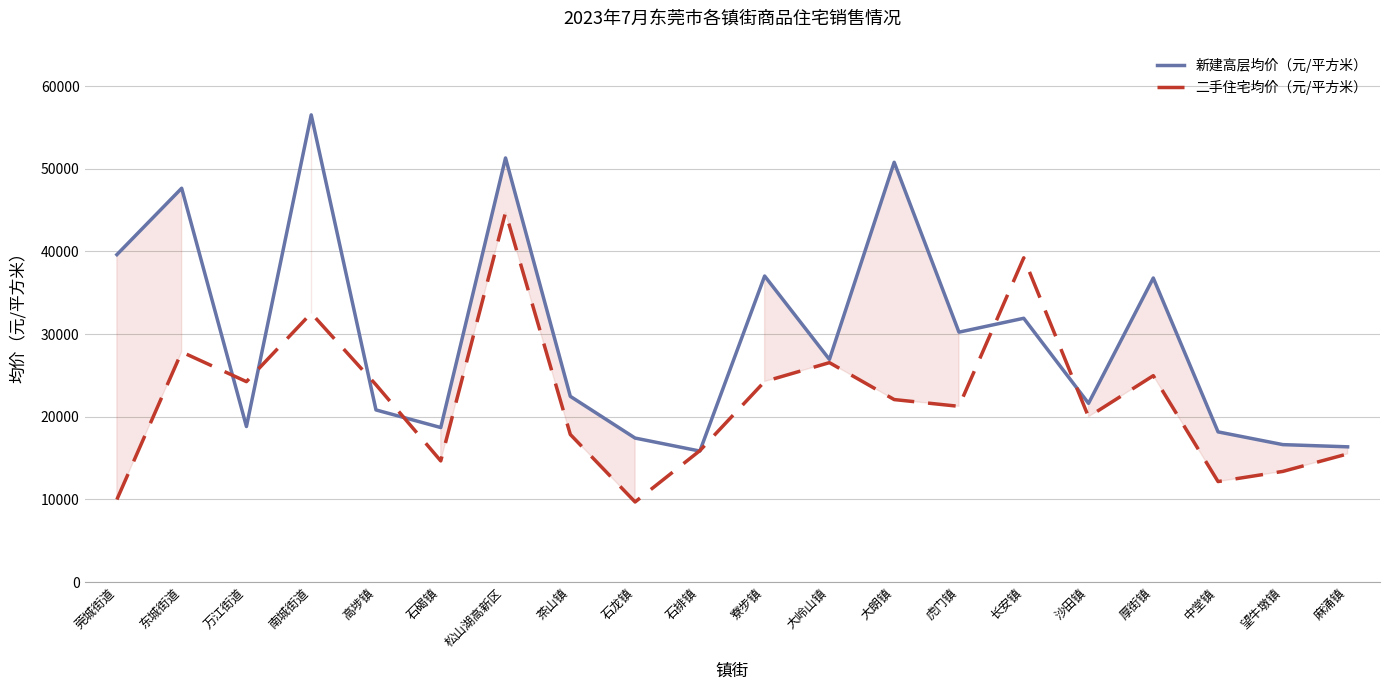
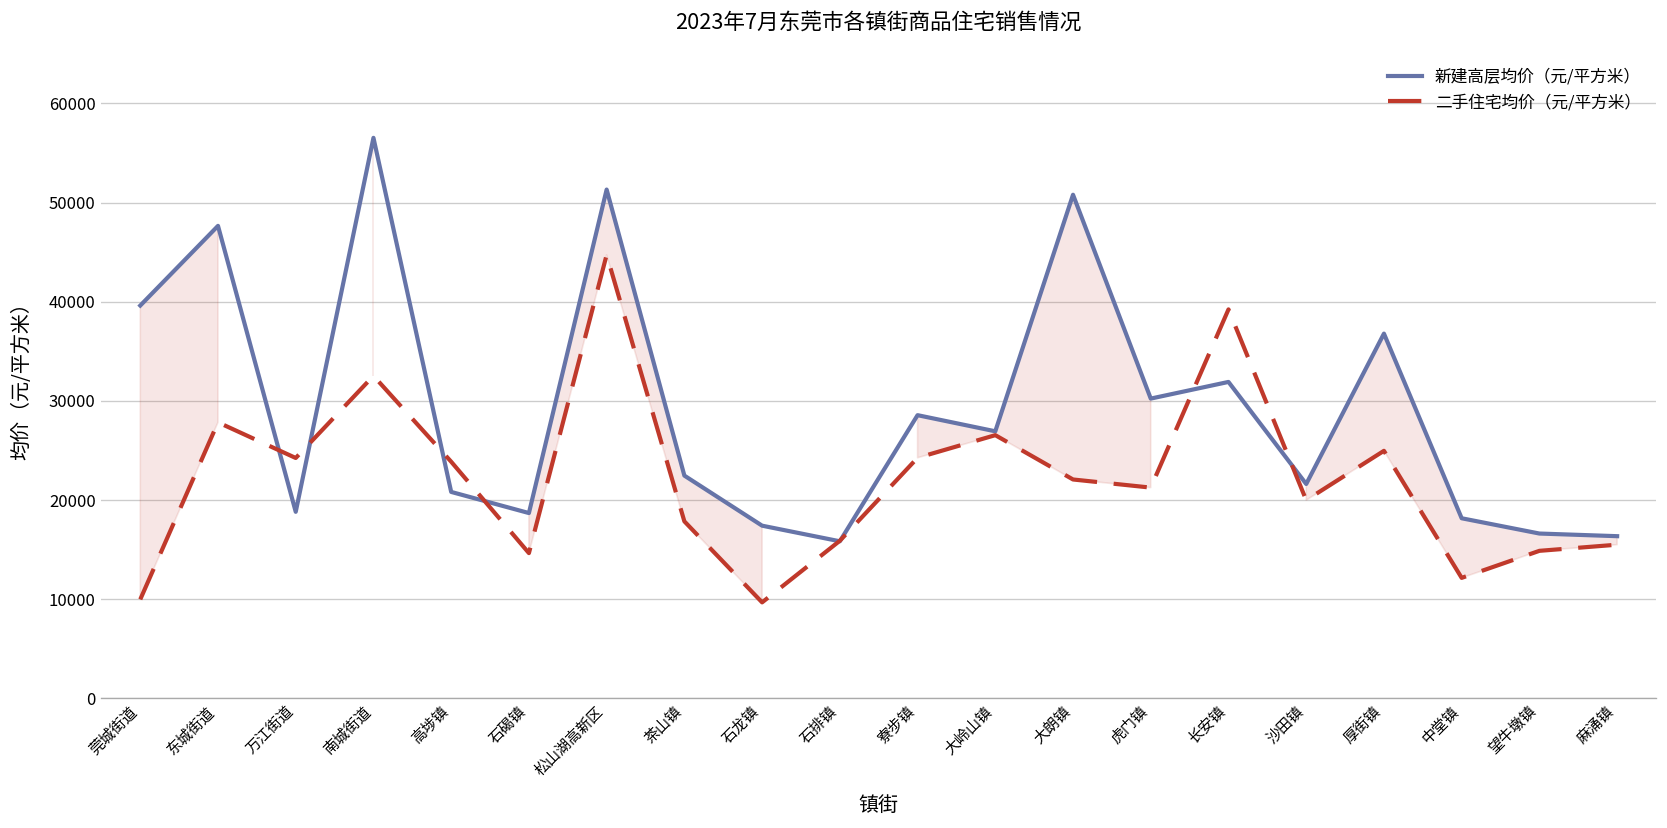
新建高层均价（元/平方米）, 寮步镇: 37000 -> 29000
二手住宅均价（元/平方米）, 望牛墩镇: 13000 -> 15000
